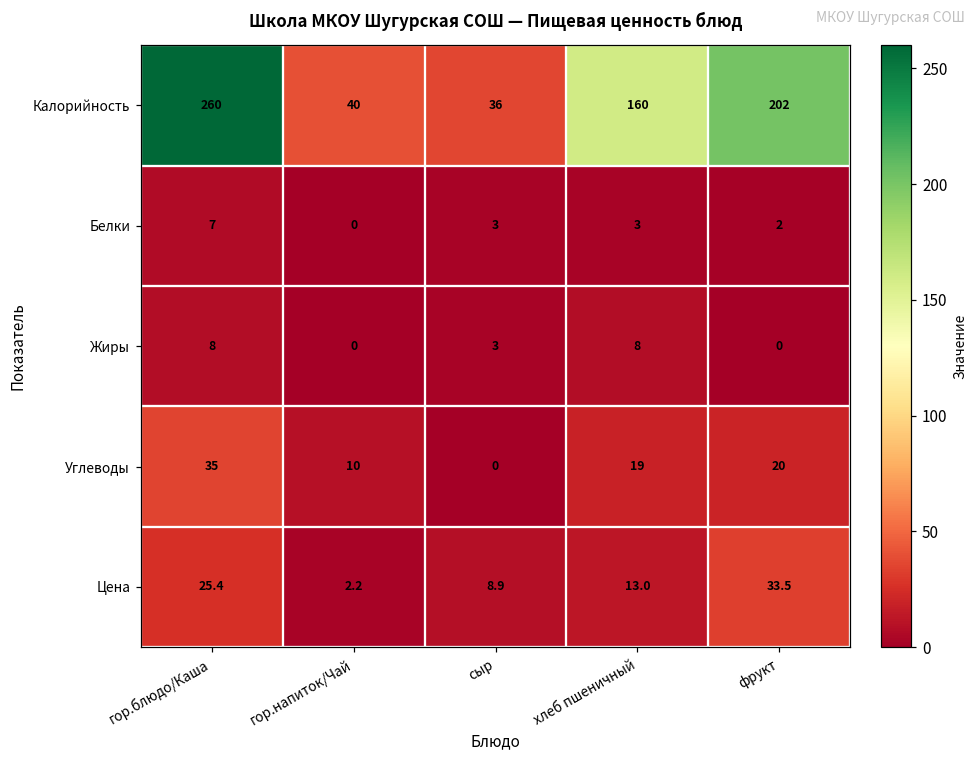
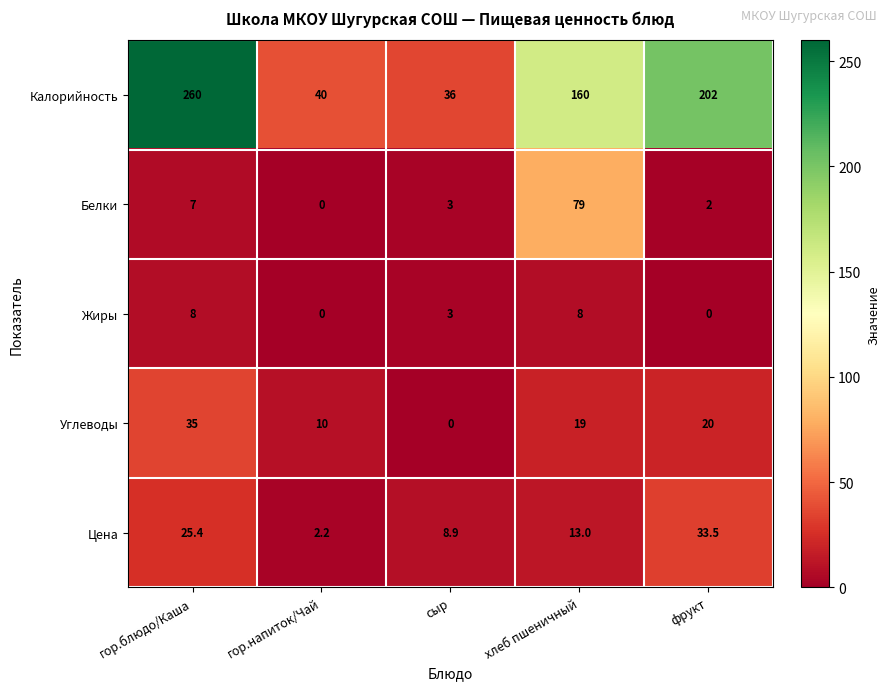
Белки, хлеб пшеничный: 3 -> 79
